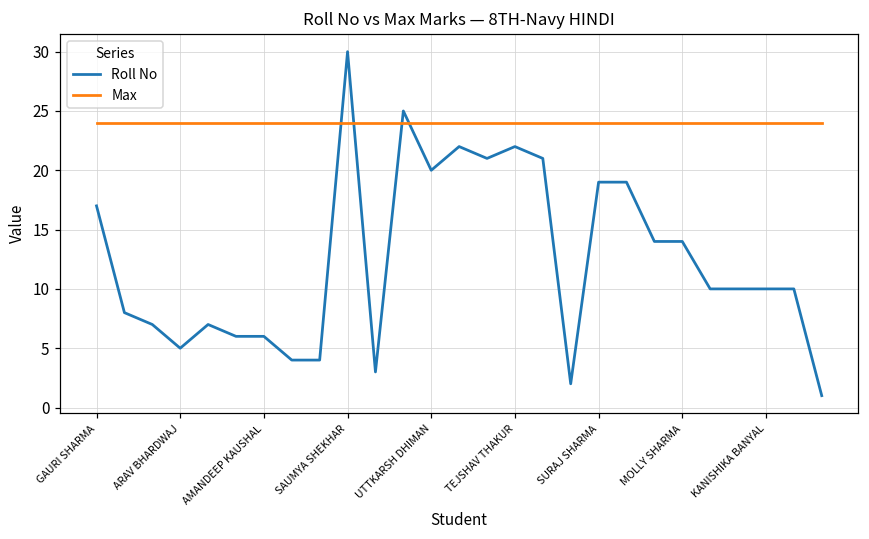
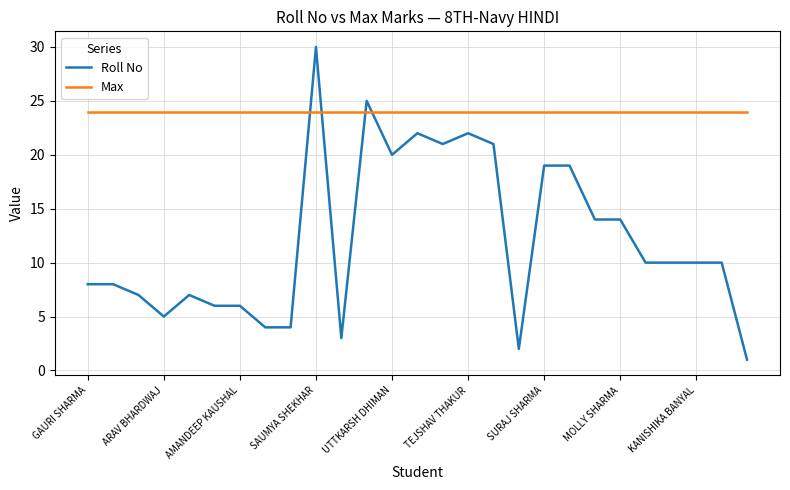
Roll No, GAURI SHARMA: 17 -> 8
